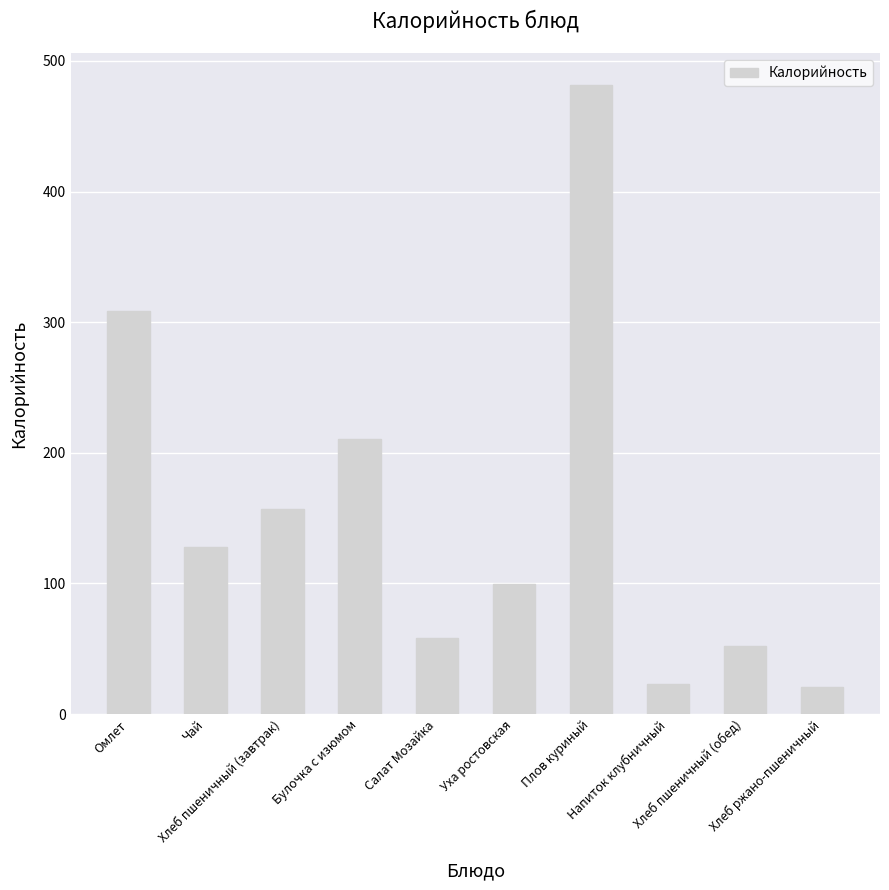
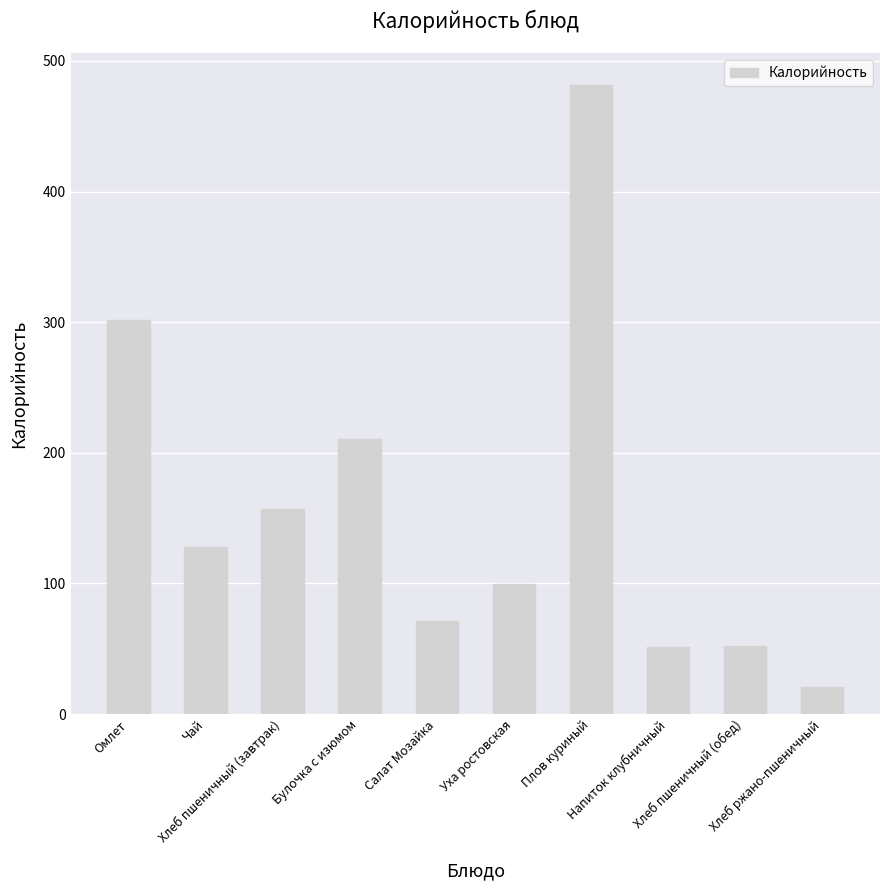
Омлет: 308 -> 301
Салат Мозайка: 58 -> 71
Напиток клубничный: 23 -> 51
